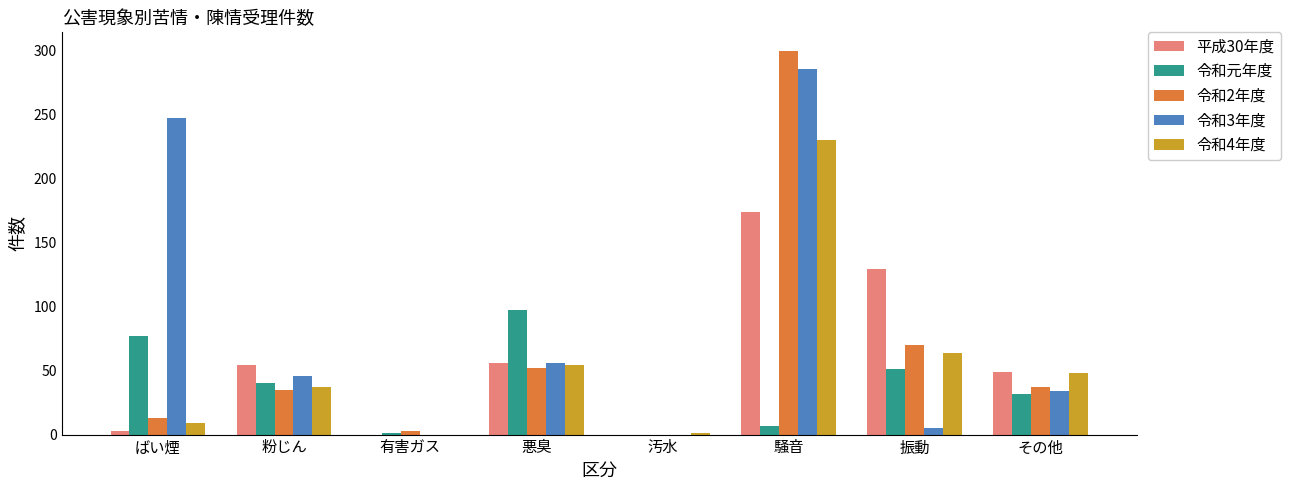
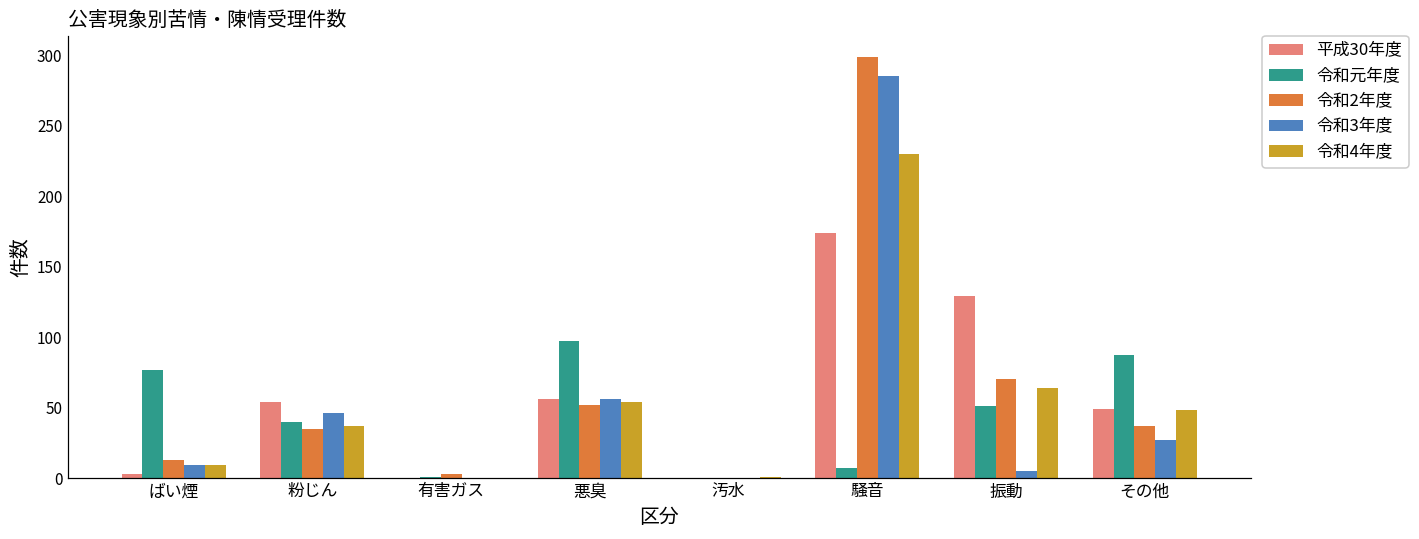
令和3年度, ばい煙: 247 -> 9
令和元年度, その他: 32 -> 87
令和3年度, その他: 34 -> 27
